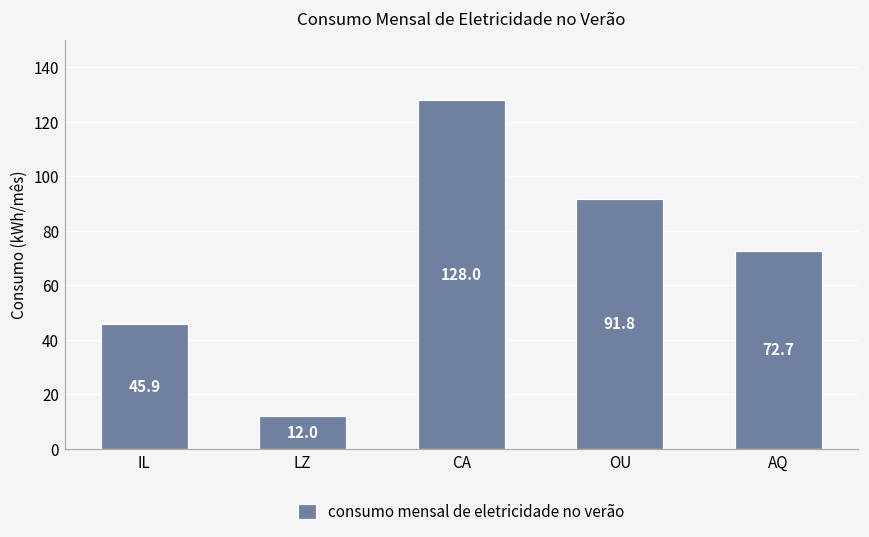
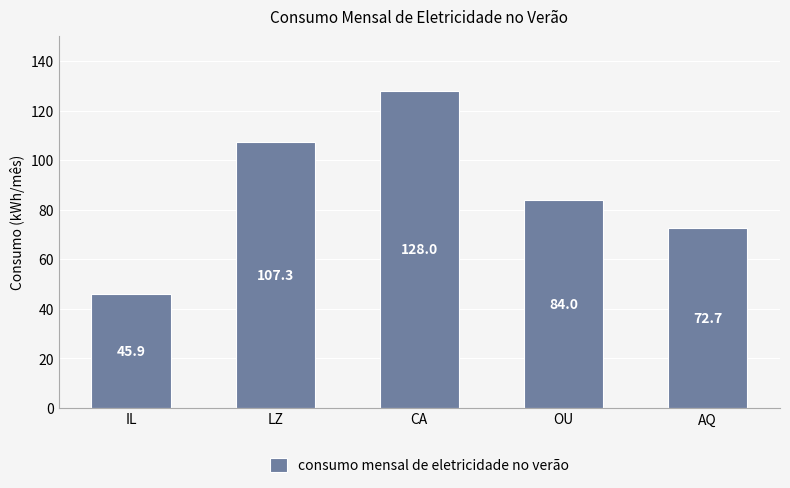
LZ: 12.0 -> 107.3
OU: 91.8 -> 84.0
